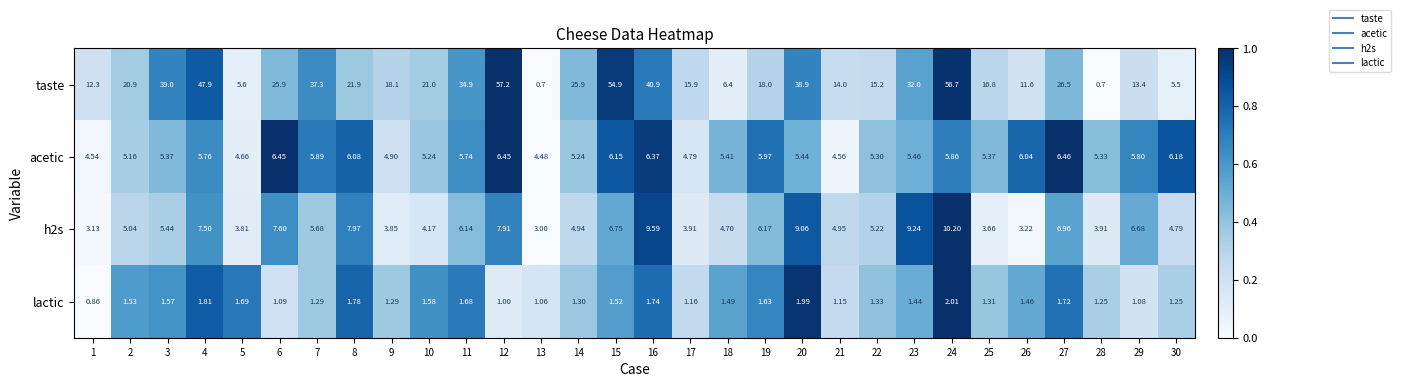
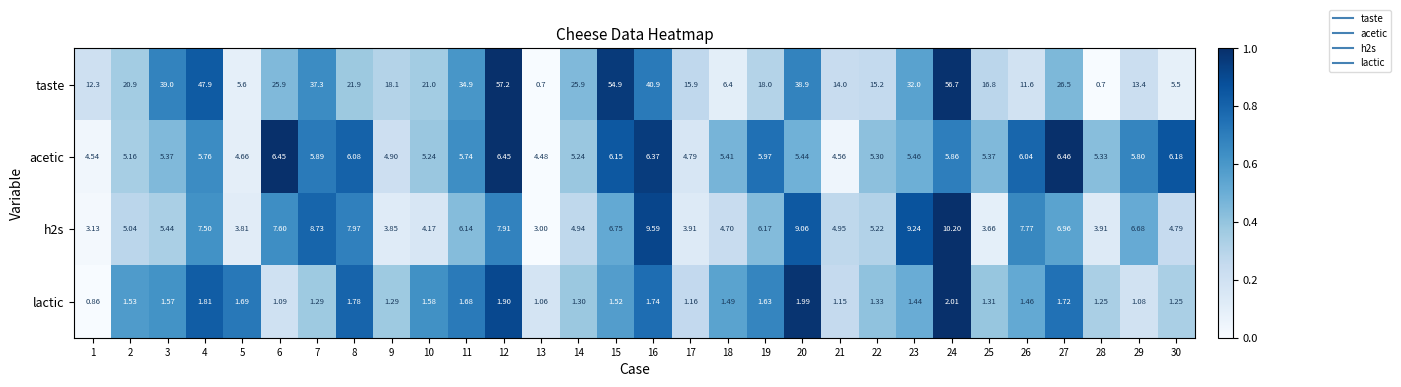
h2s, 7: 5.68 -> 8.73
h2s, 26: 3.22 -> 7.77
lactic, 12: 1.00 -> 1.90
